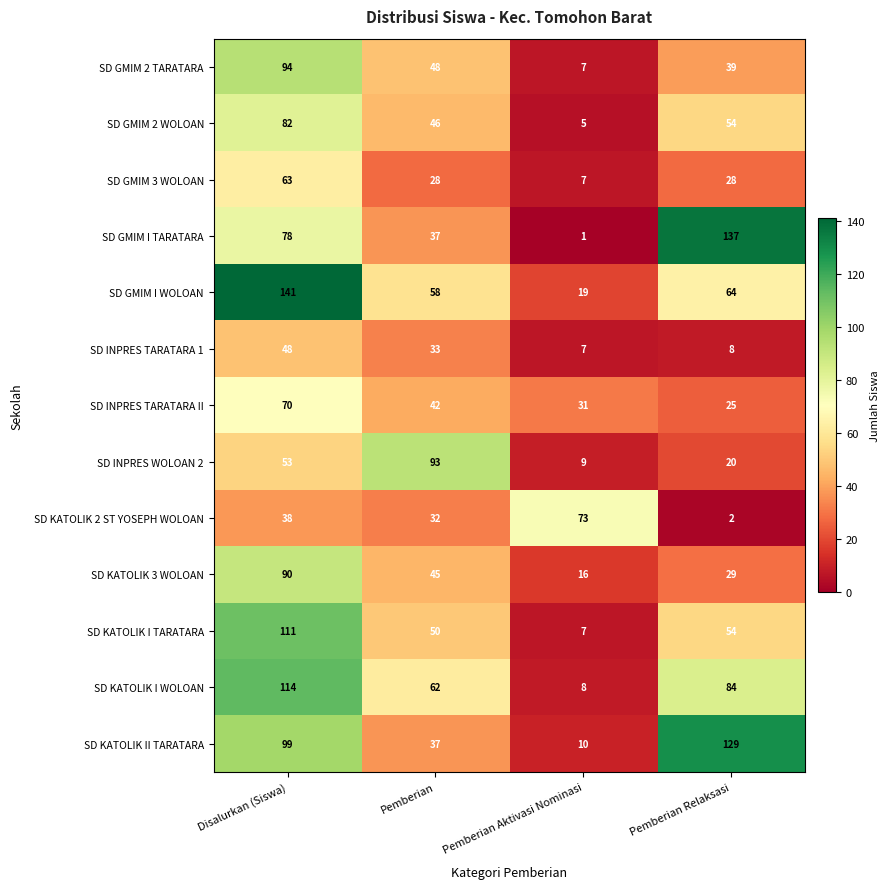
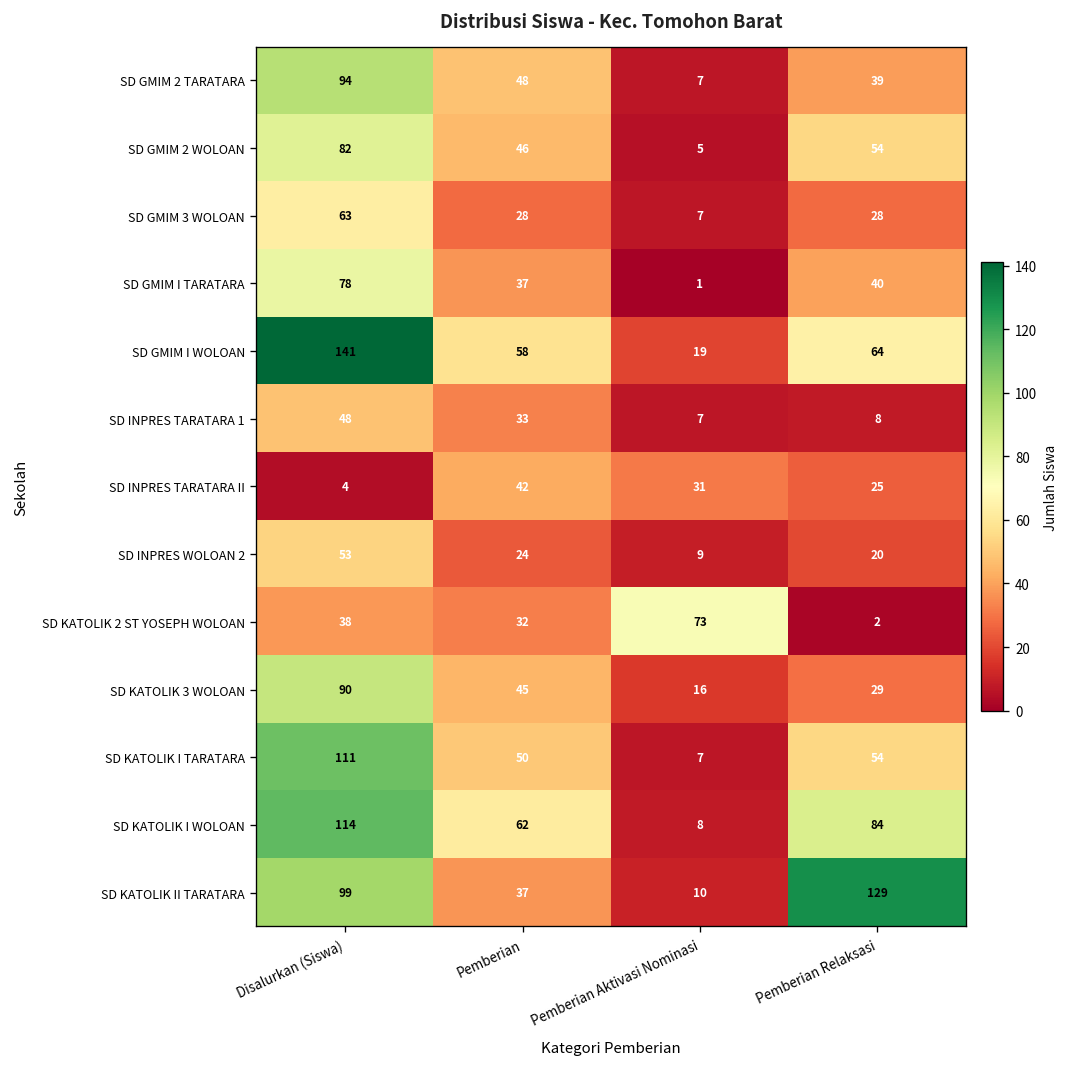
SD GMIM I TARATARA, Pemberian Relaksasi: 137 -> 40
SD INPRES TARATARA II, Disalurkan (Siswa): 70 -> 4
SD INPRES WOLOAN 2, Pemberian: 93 -> 24
